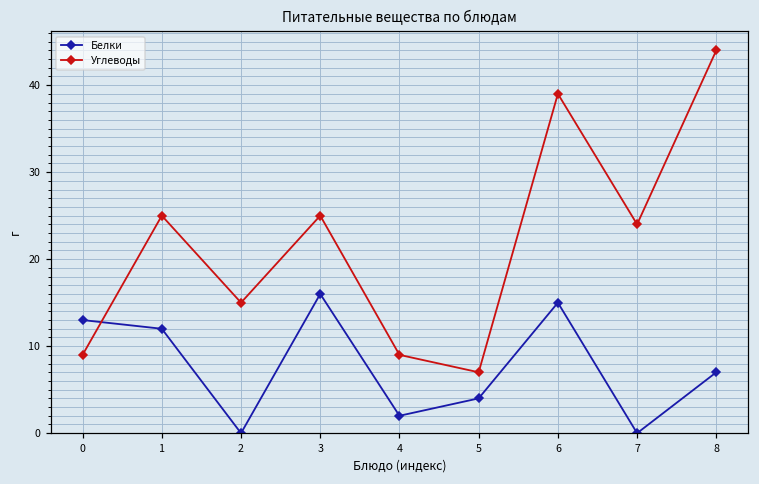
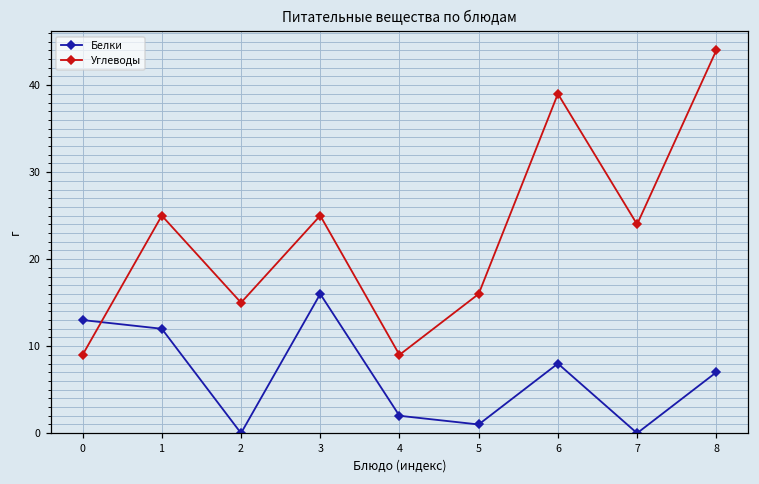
Белки, 5: 4 -> 1
Углеводы, 5: 7 -> 16
Белки, 6: 15 -> 8
